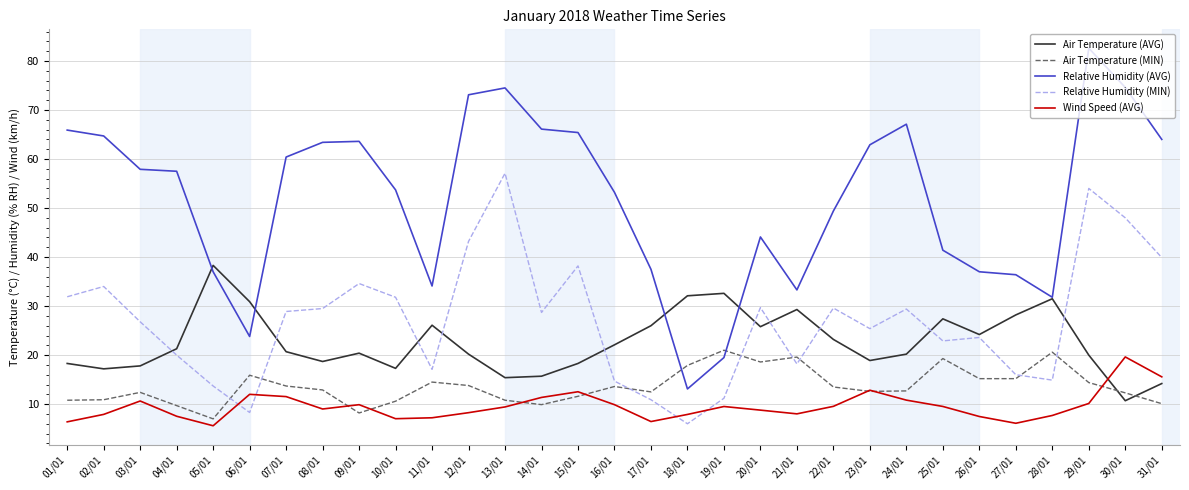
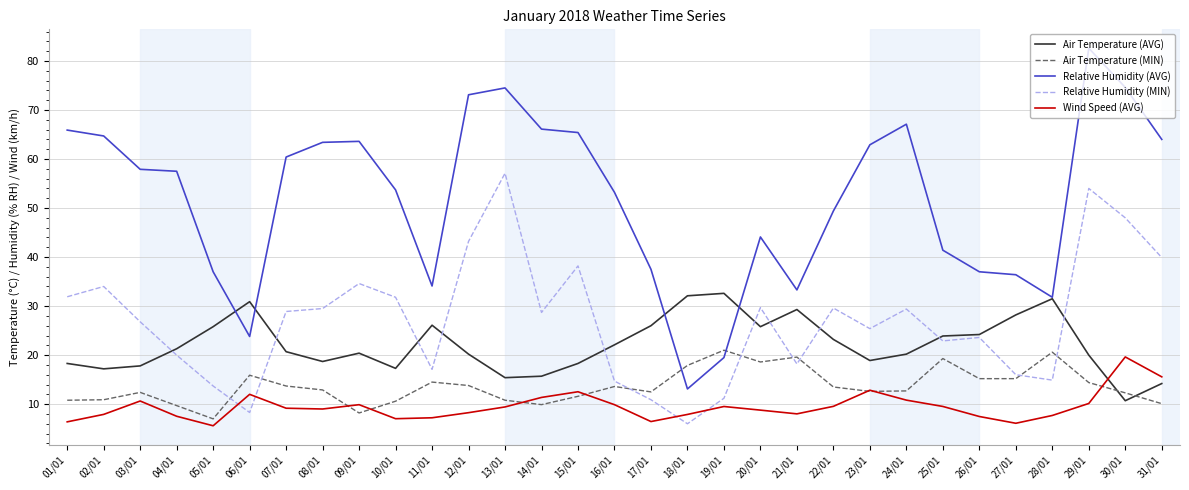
Air Temperature (AVG), 05/01: 38 -> 26
Wind Speed (AVG), 07/01: 12 -> 9
Air Temperature (AVG), 25/01: 27 -> 24
